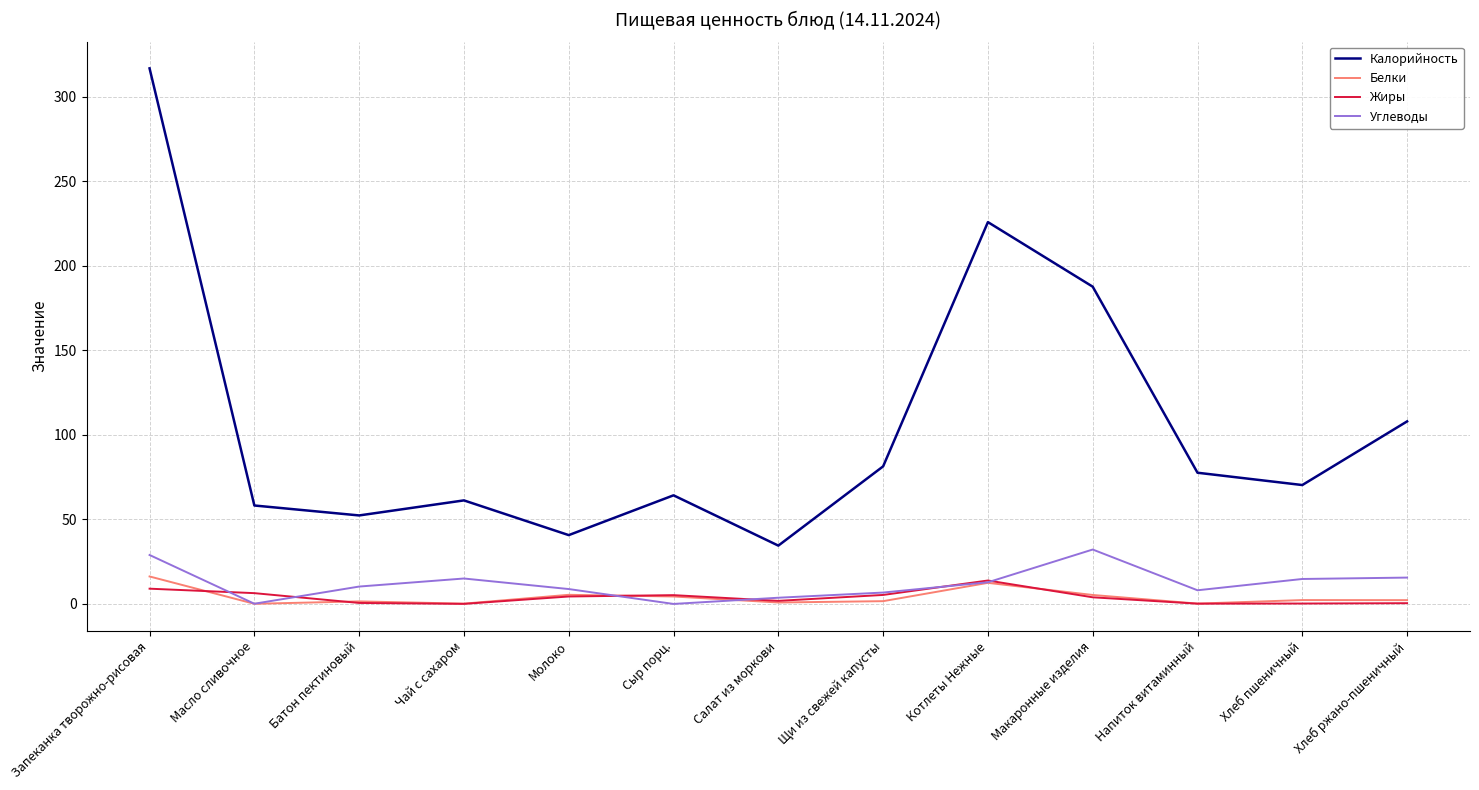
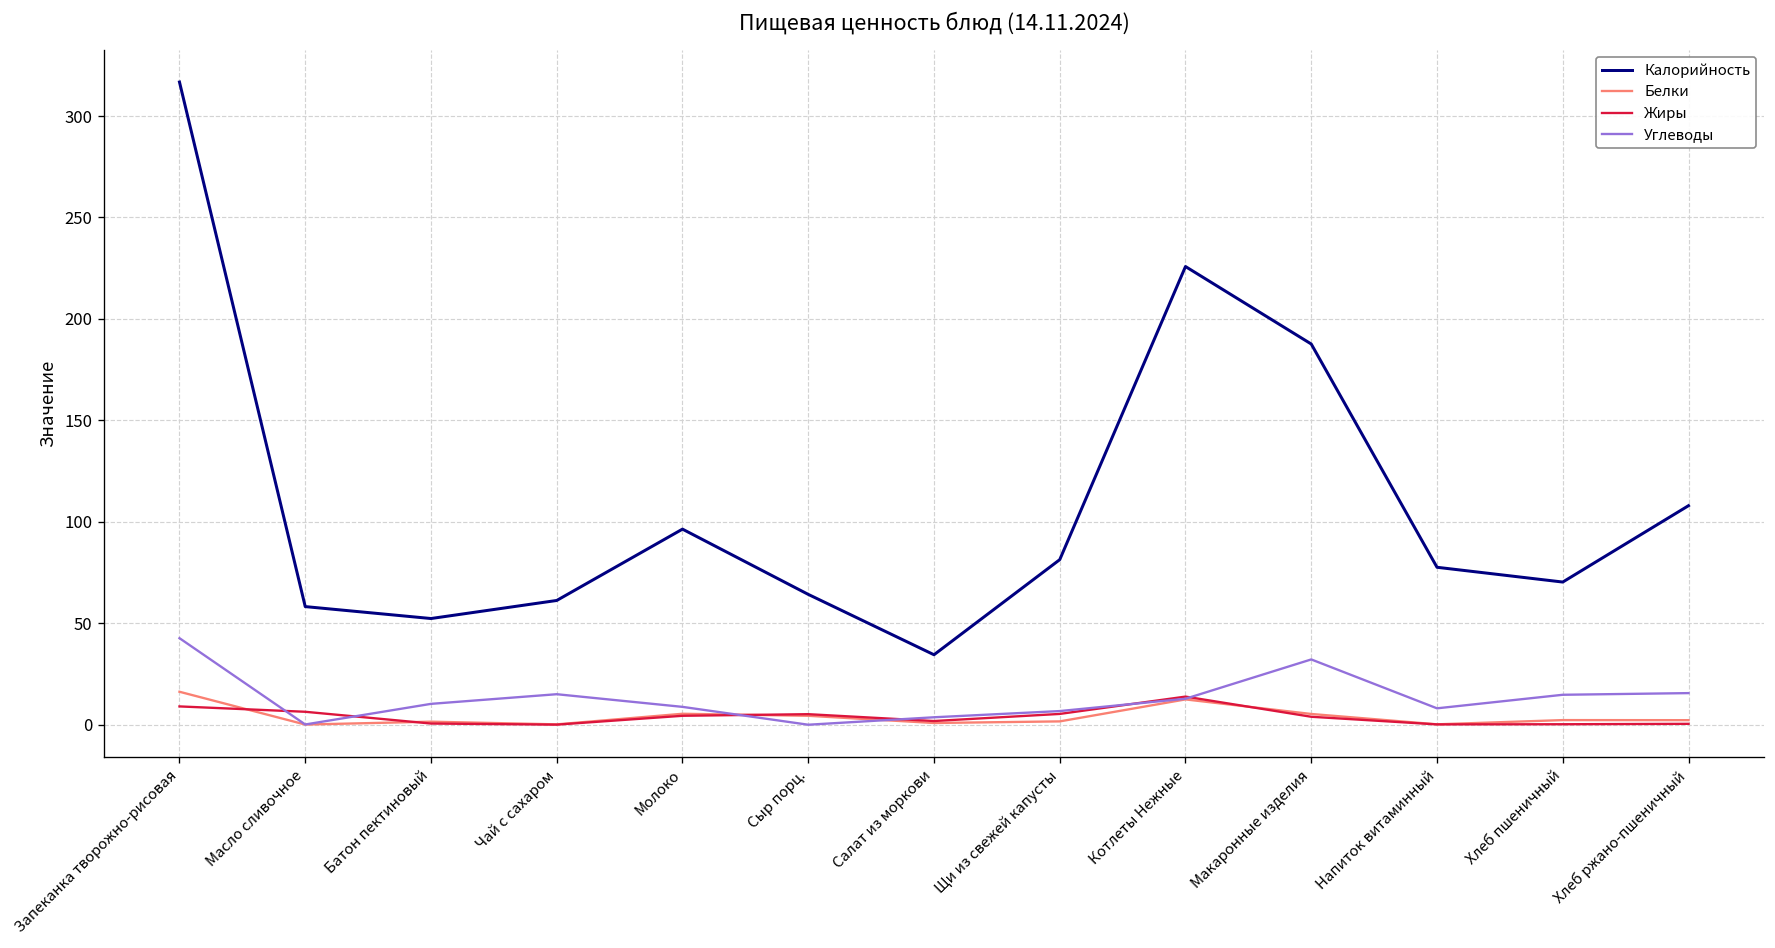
Углеводы, Запеканка творожно-рисовая: 29 -> 43
Калорийность, Молоко: 41 -> 96
